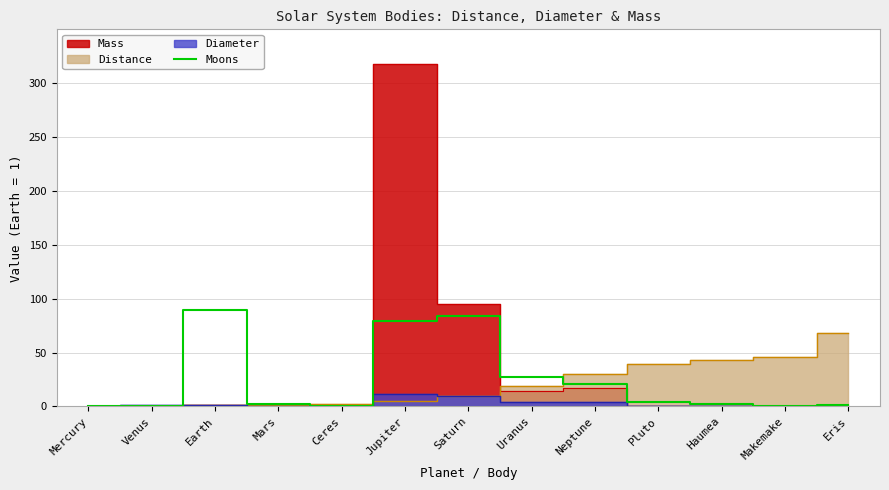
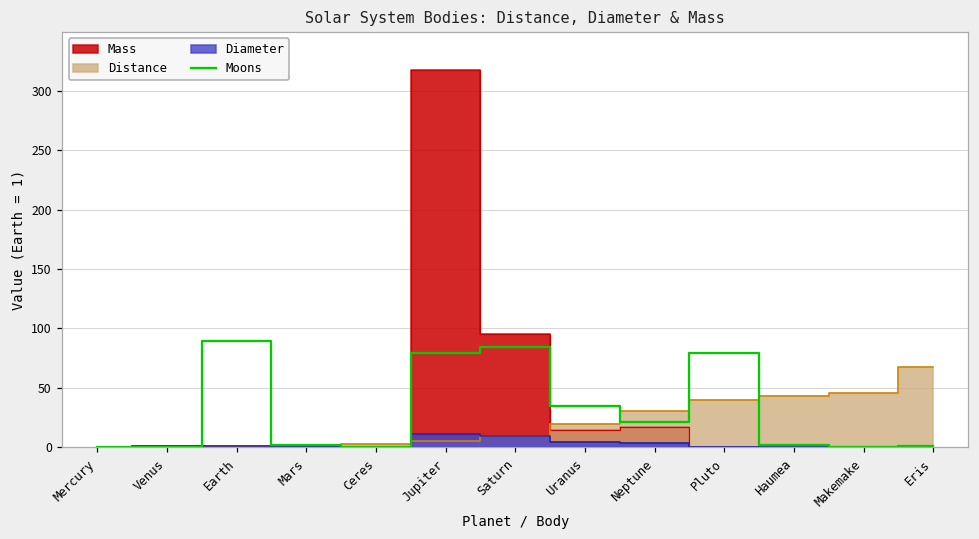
Moons, Uranus: 27 -> 35
Moons, Pluto: 4 -> 79
